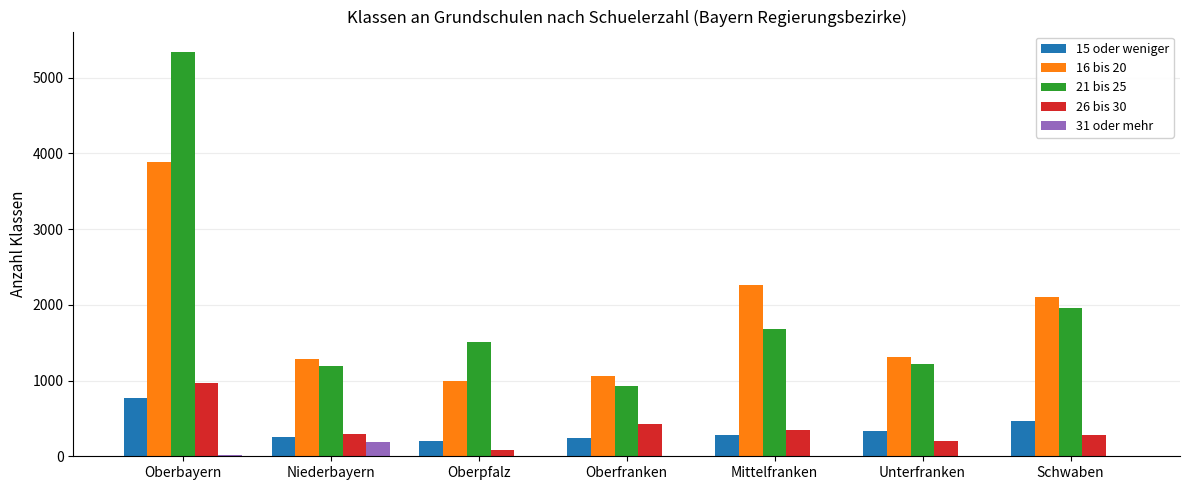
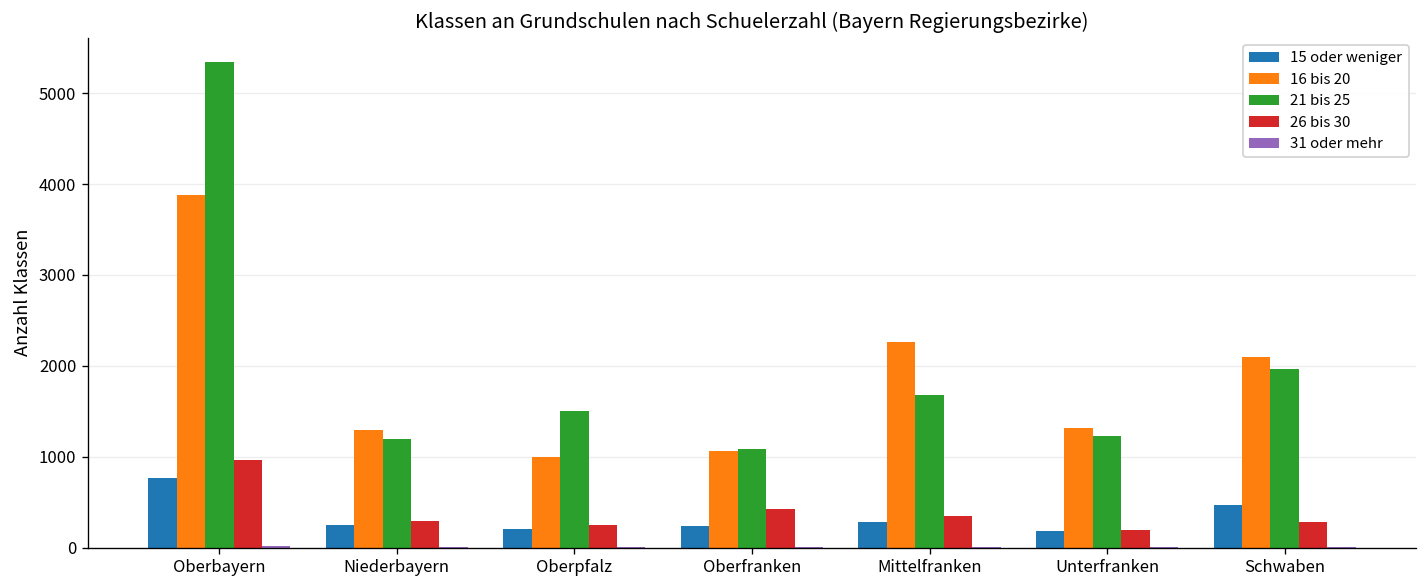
31 oder mehr, Niederbayern: 200 -> 0
26 bis 30, Oberpfalz: 100 -> 200
21 bis 25, Oberfranken: 900 -> 1100
15 oder weniger, Unterfranken: 300 -> 200
